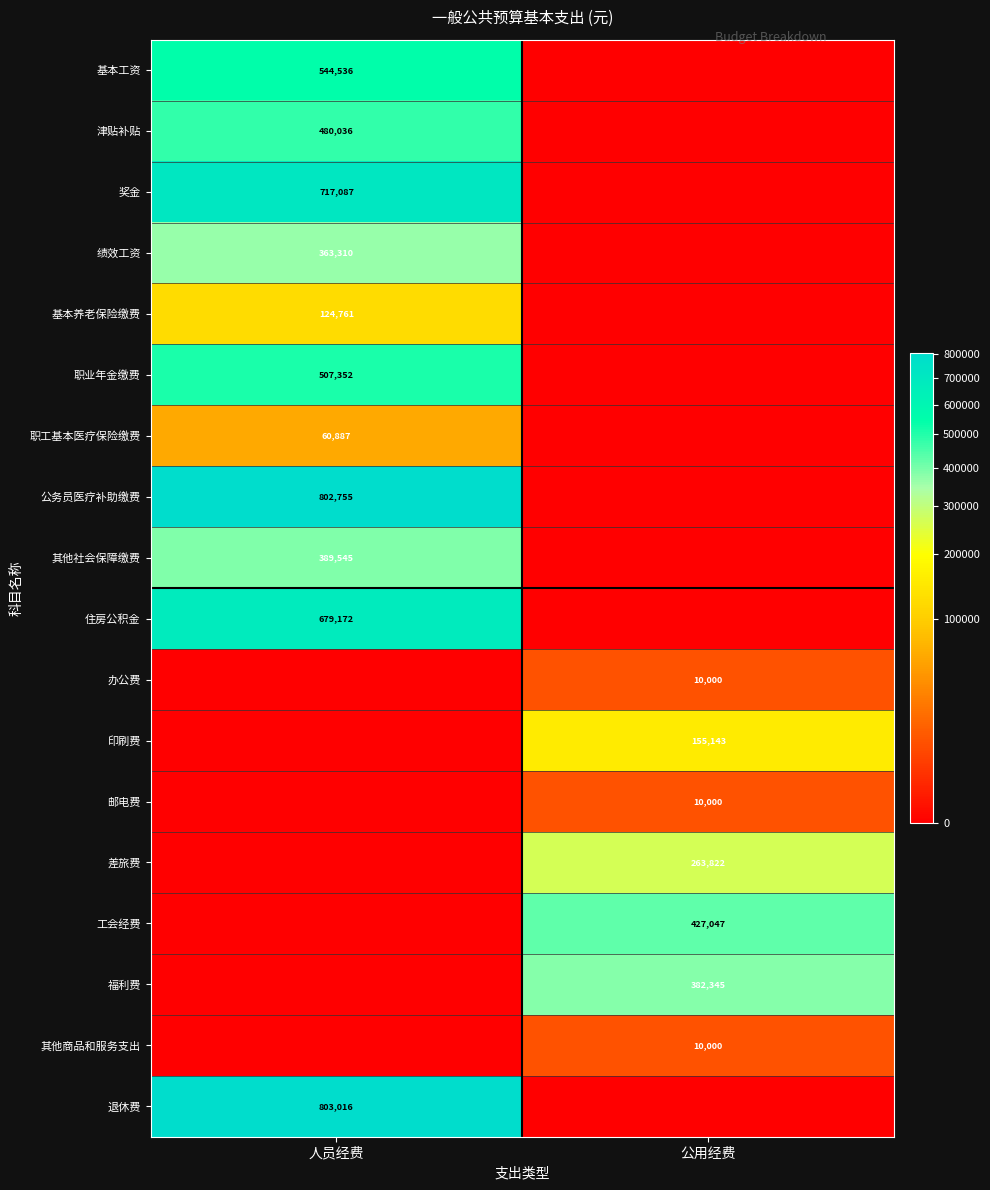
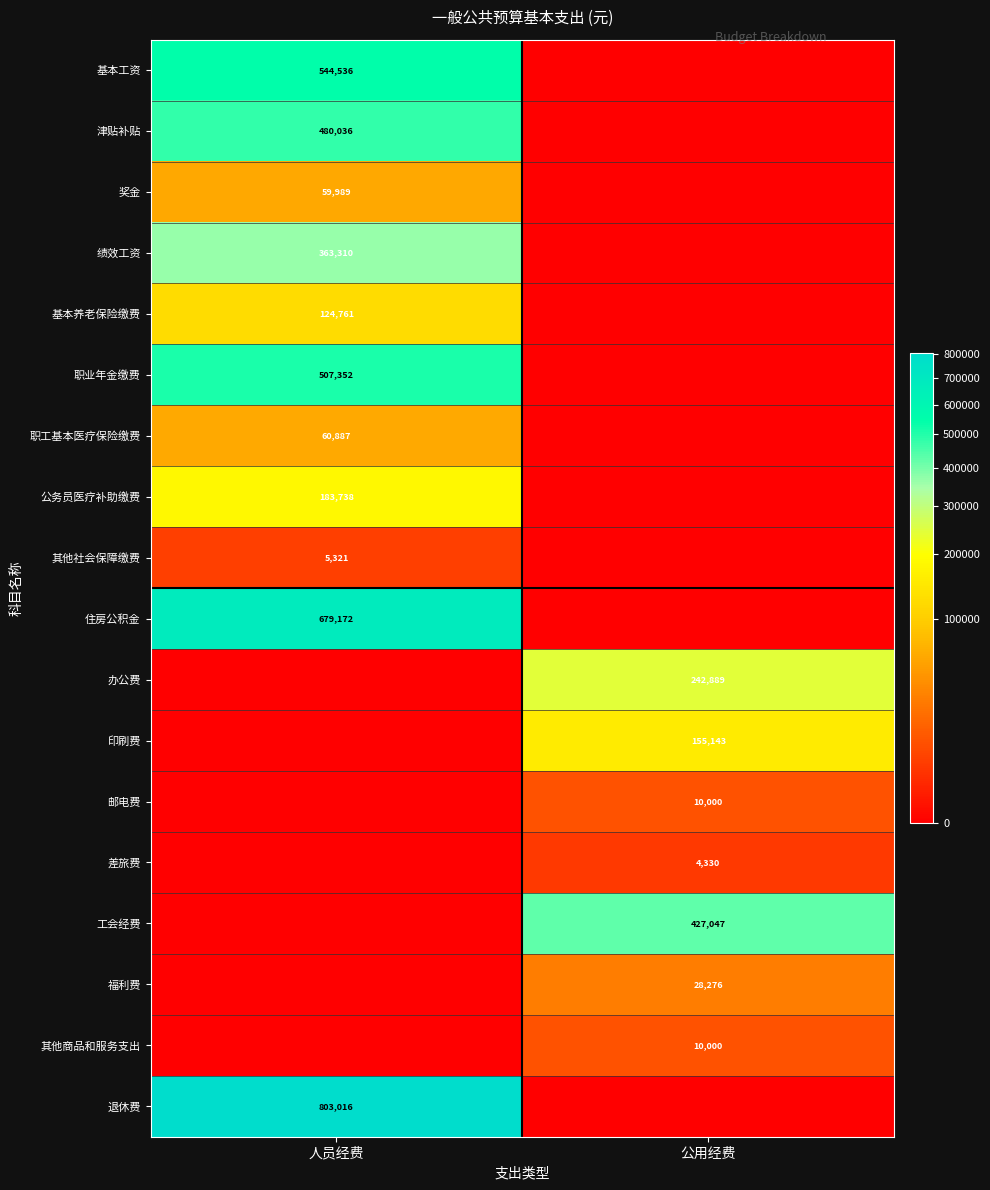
奖金, 人员经费: 717,087 -> 59,989
公务员医疗补助缴费, 人员经费: 802,755 -> 183,738
其他社会保障缴费, 人员经费: 389,545 -> 5,321
办公费, 公用经费: 10,000 -> 242,889
差旅费, 公用经费: 263,822 -> 4,330
福利费, 公用经费: 382,345 -> 28,276
